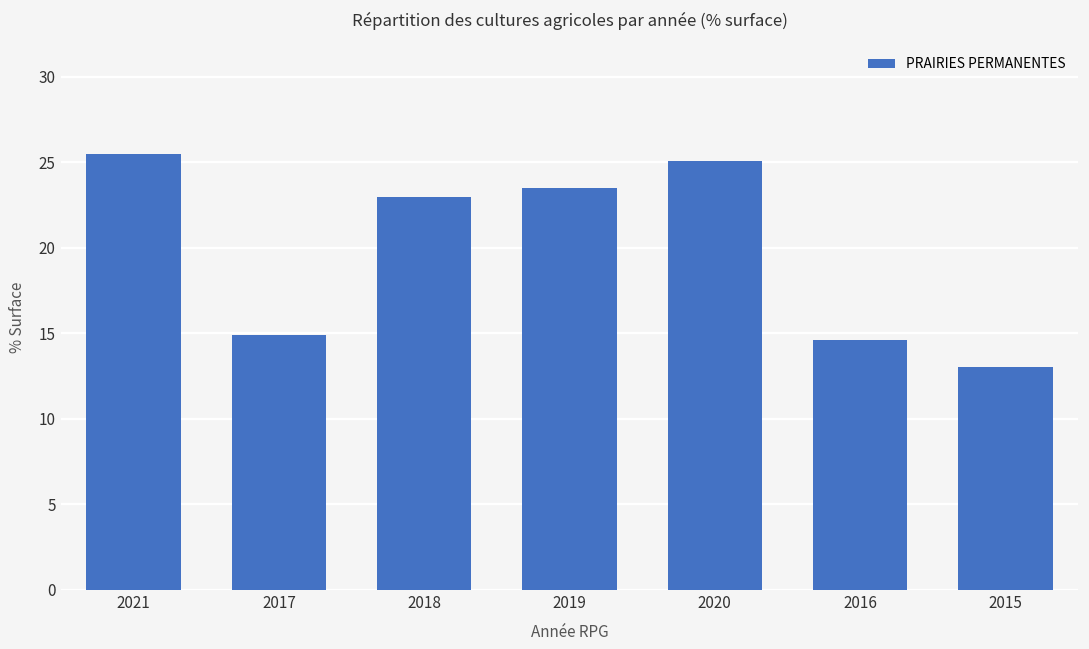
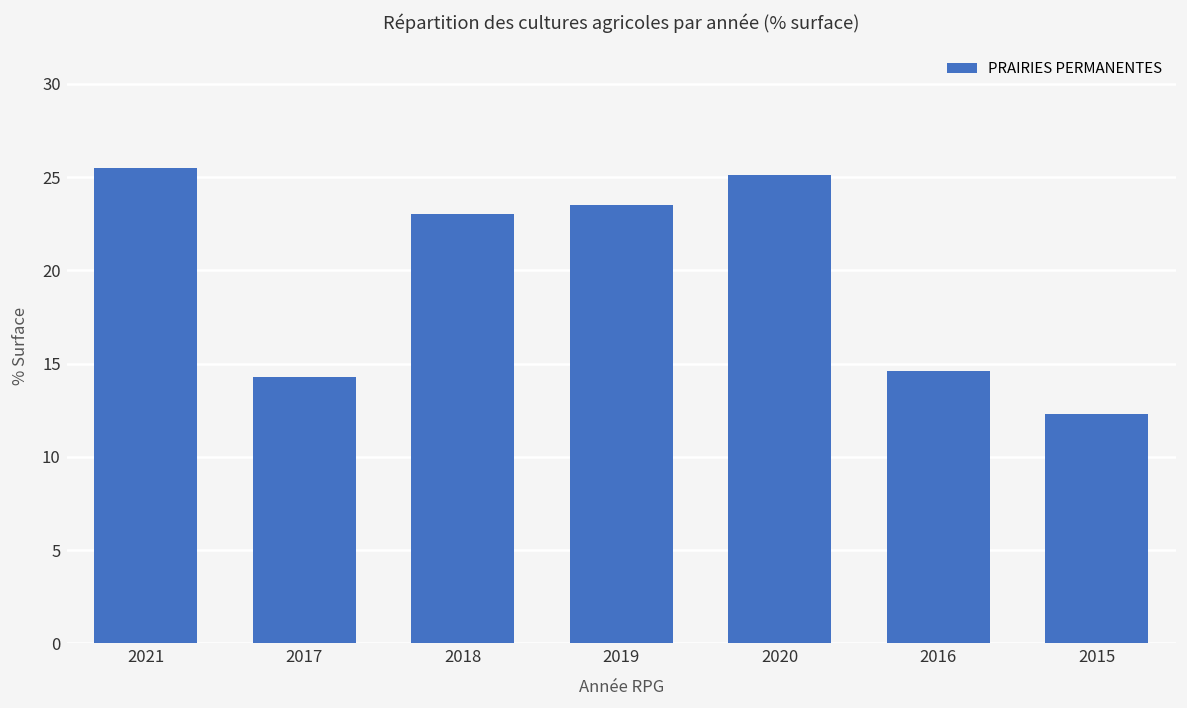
2017: 14.9 -> 14.3
2015: 13.0 -> 12.3
